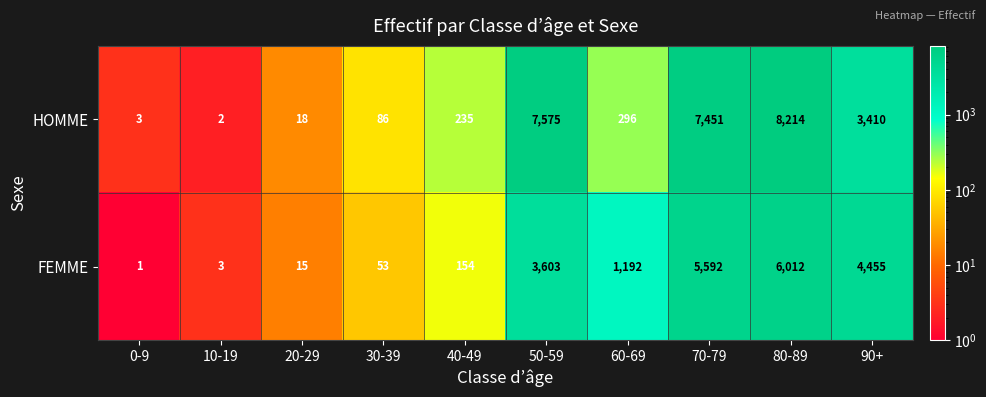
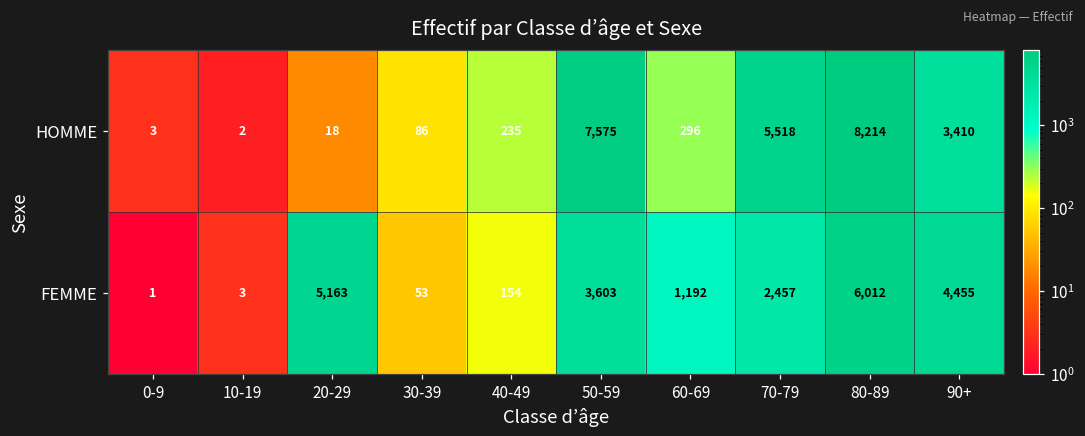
HOMME, 70-79: 7,451 -> 5,518
FEMME, 20-29: 15 -> 5,163
FEMME, 70-79: 5,592 -> 2,457
